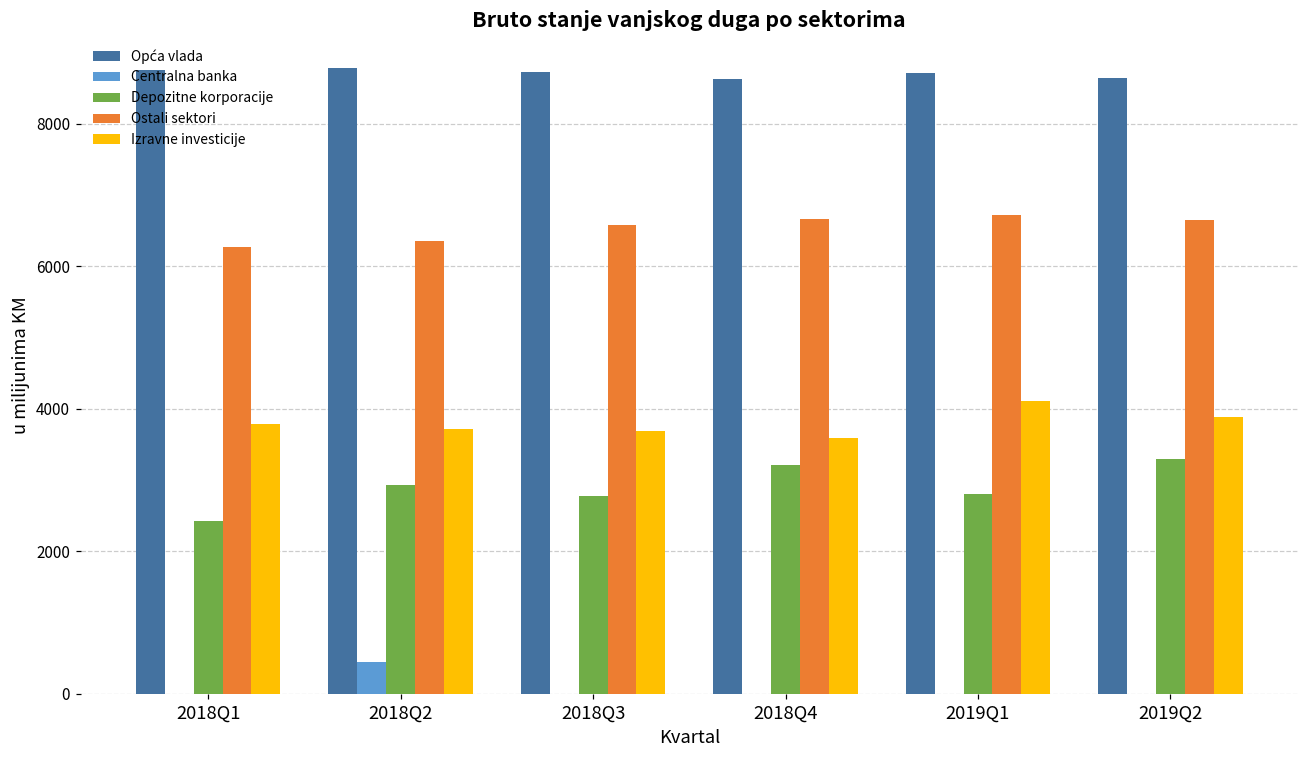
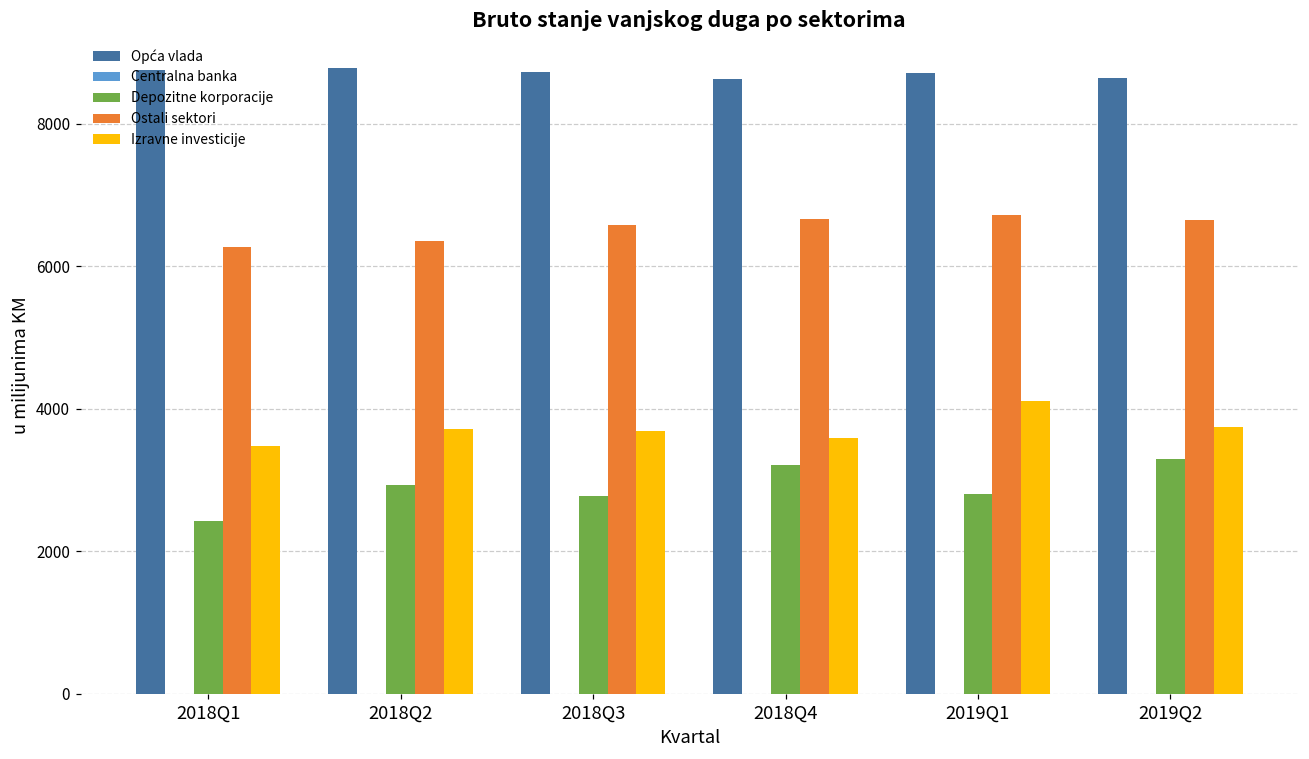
Izravne investicije, 2018Q1: 3800 -> 3500
Centralna banka, 2018Q2: 400 -> 0
Izravne investicije, 2019Q2: 3900 -> 3700
